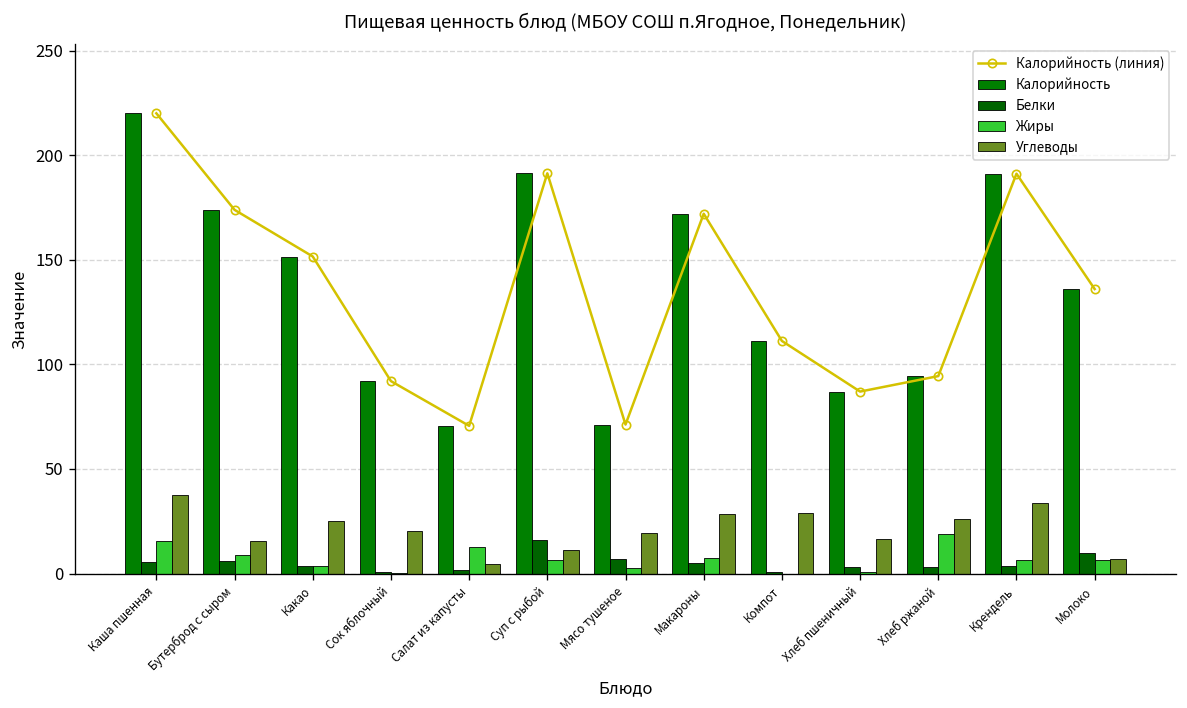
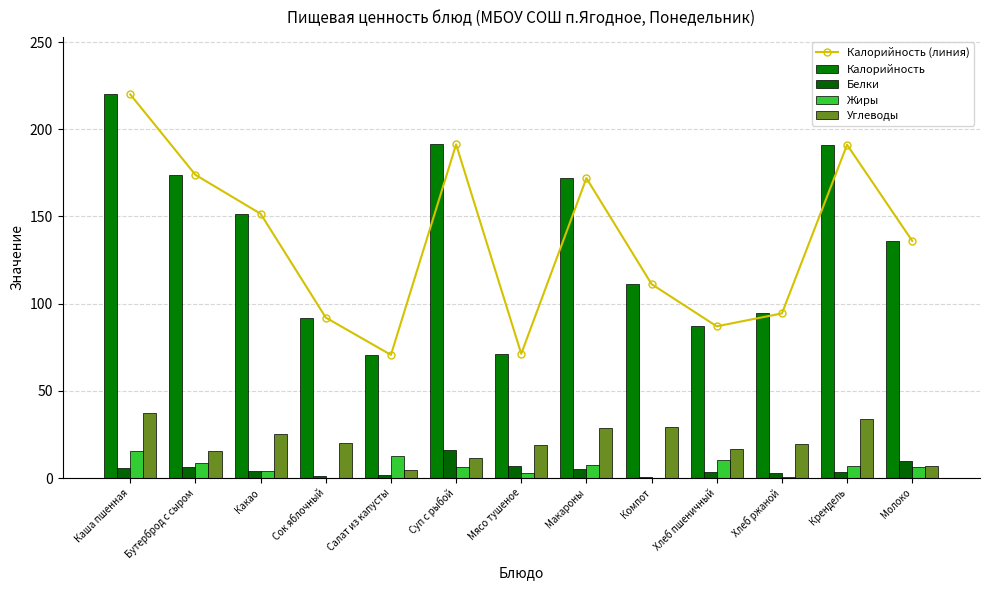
Жиры, Хлеб пшеничный: 1 -> 10
Жиры, Хлеб ржаной: 19 -> 0
Углеводы, Хлеб ржаной: 26 -> 20
